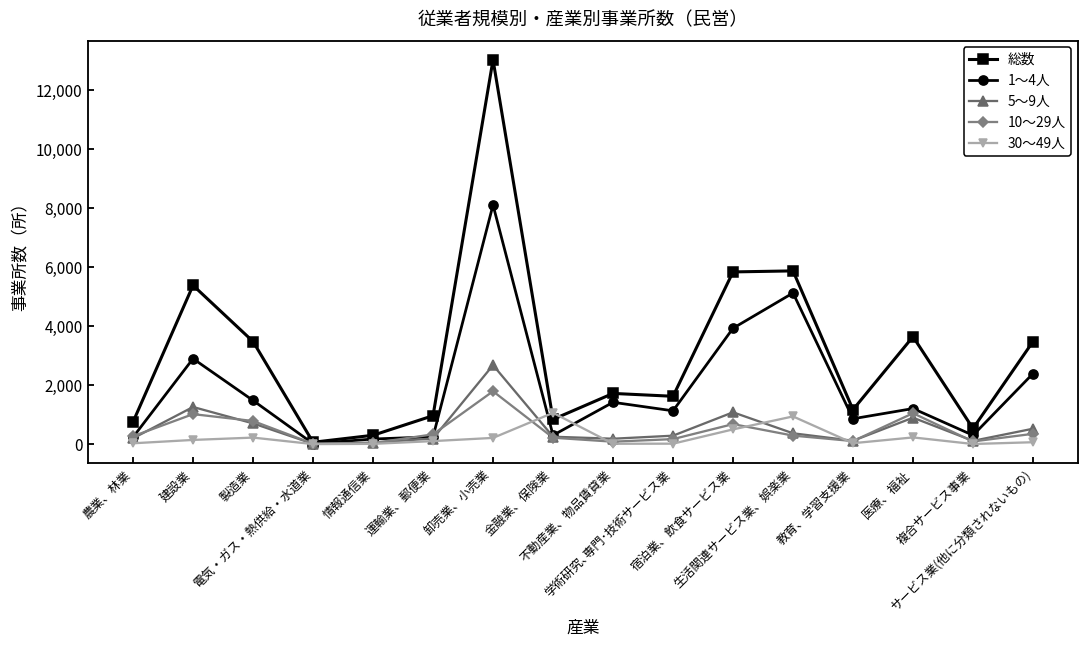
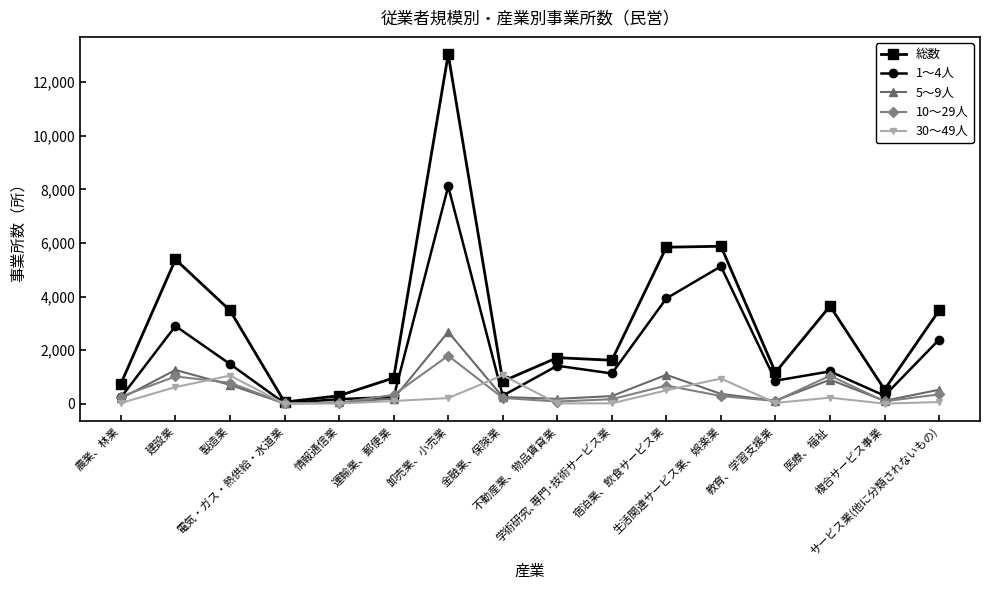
30～49人, 建設業: 100 -> 600
30～49人, 製造業: 200 -> 1,100
